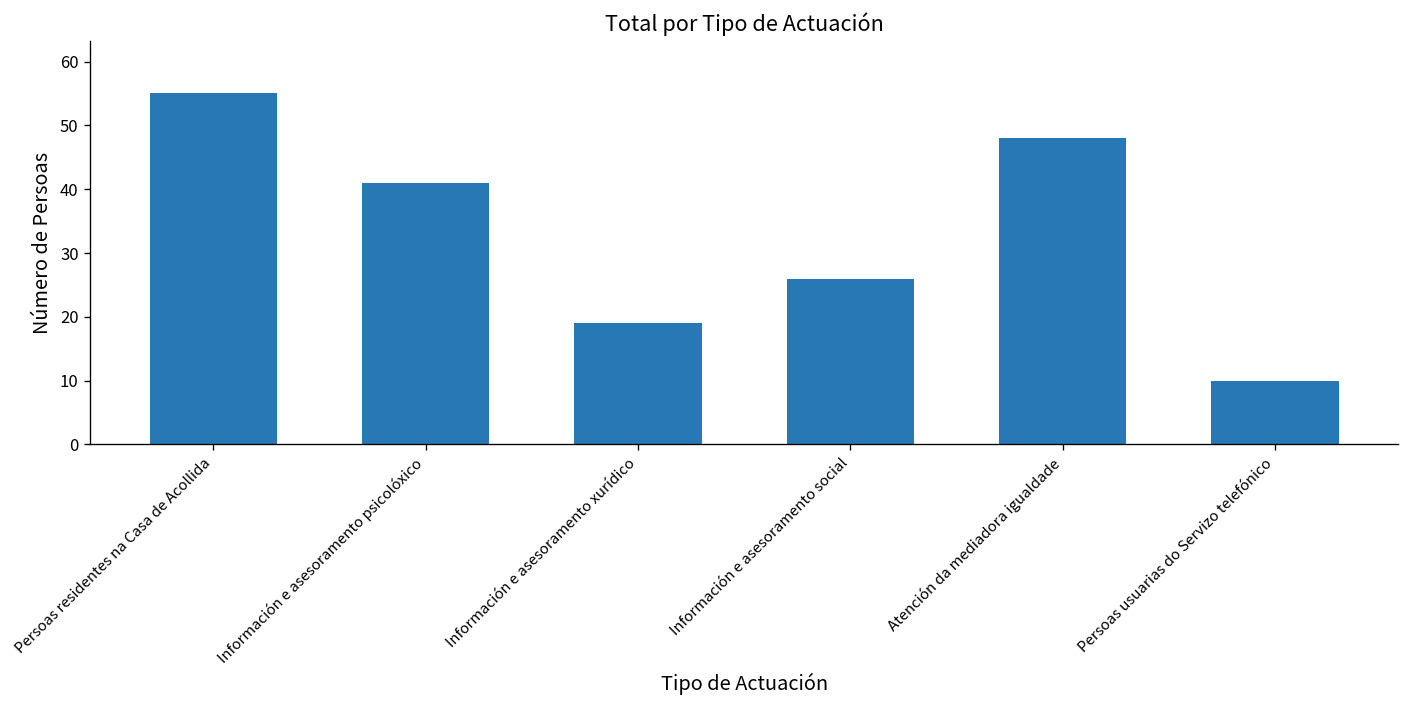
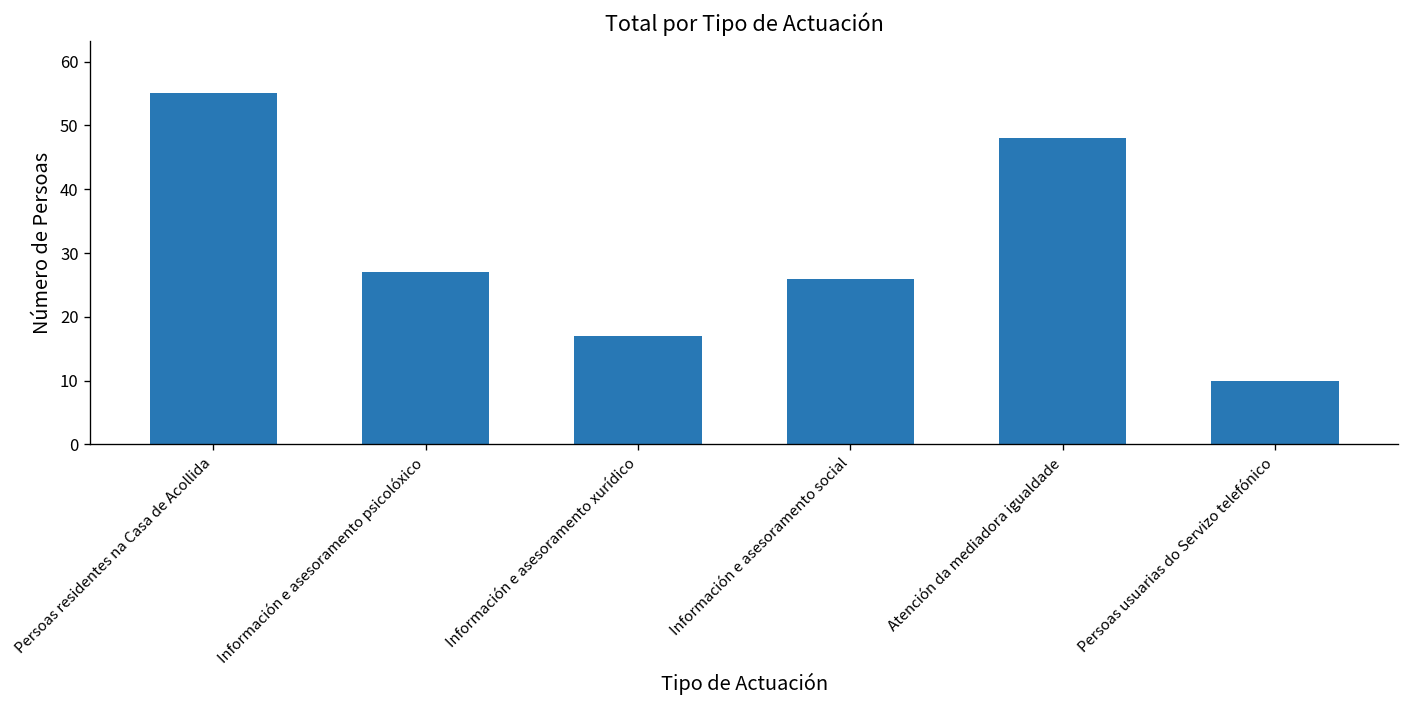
Información e asesoramento psicolóxico: 41 -> 27
Información e asesoramento xurídico: 19 -> 17
